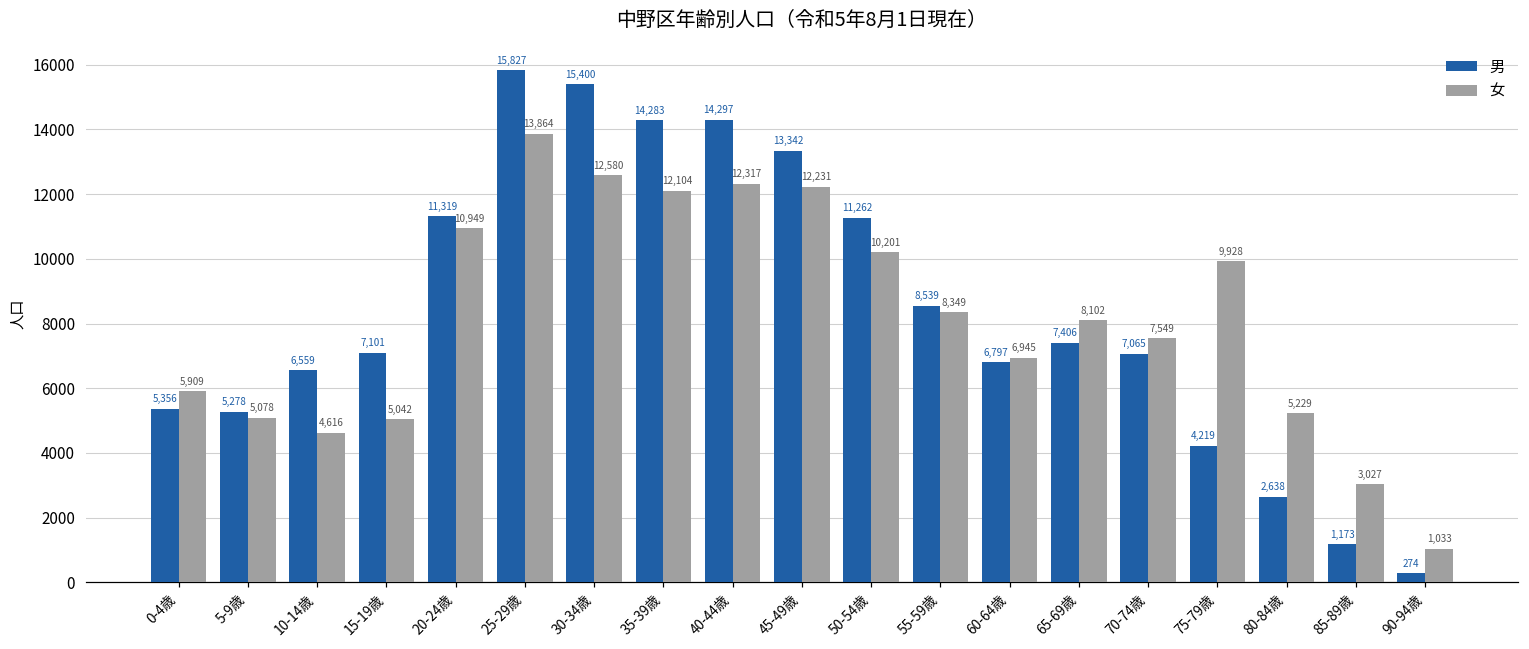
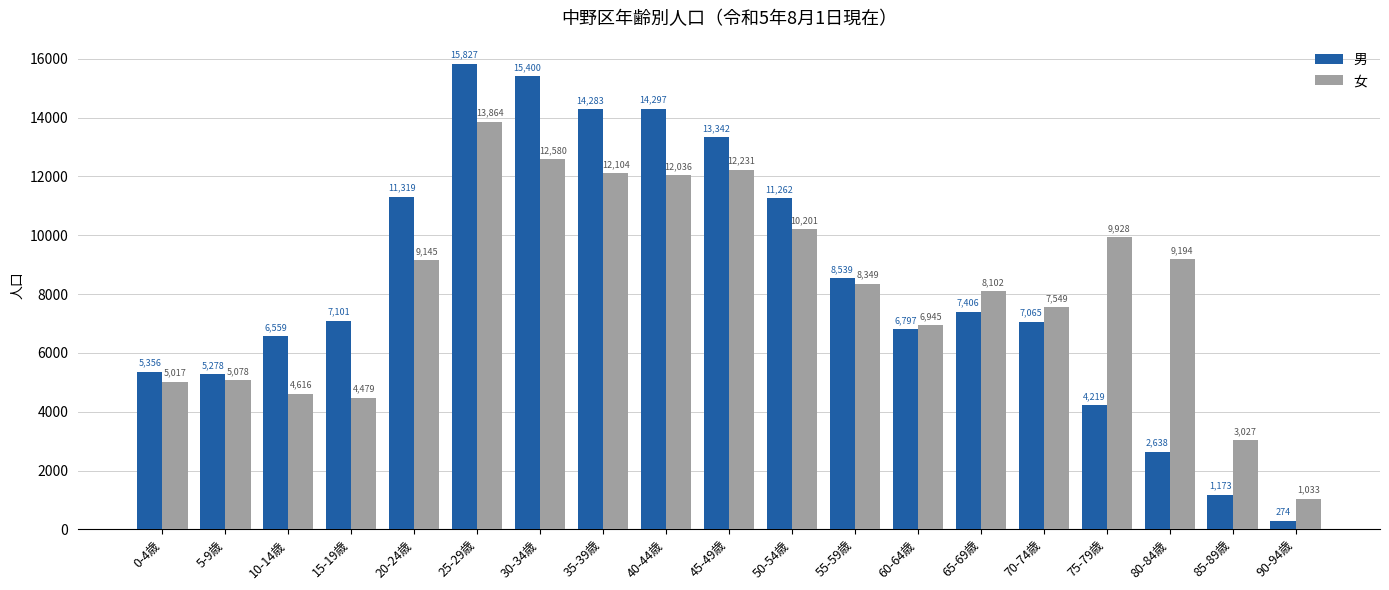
女, 0-4歳: 5,909 -> 5,017
女, 15-19歳: 5,042 -> 4,479
女, 20-24歳: 10,949 -> 9,145
女, 40-44歳: 12,317 -> 12,036
女, 80-84歳: 5,229 -> 9,194
